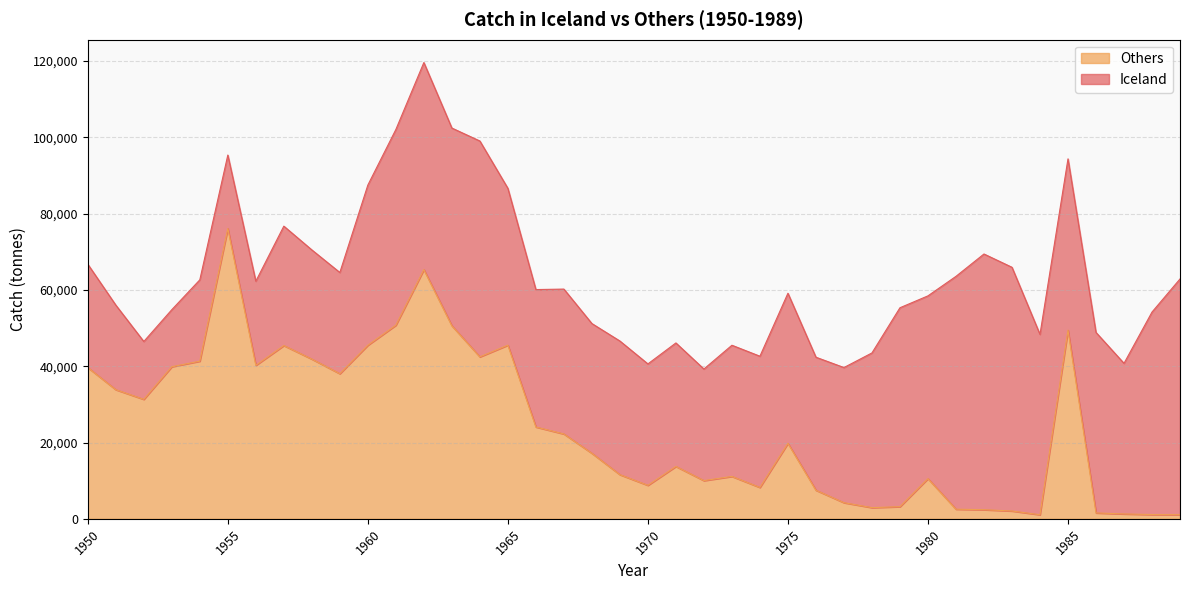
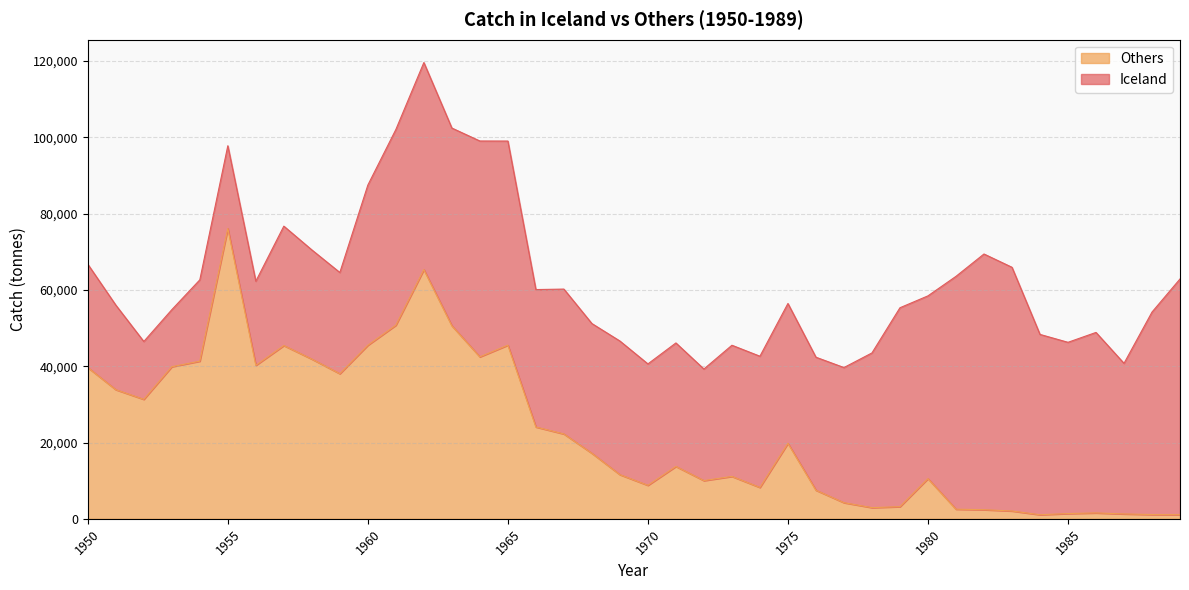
Iceland, 1955: 19,000 -> 22,000
Iceland, 1965: 41,000 -> 54,000
Iceland, 1975: 39,000 -> 37,000
Others, 1985: 49,000 -> 1,000
